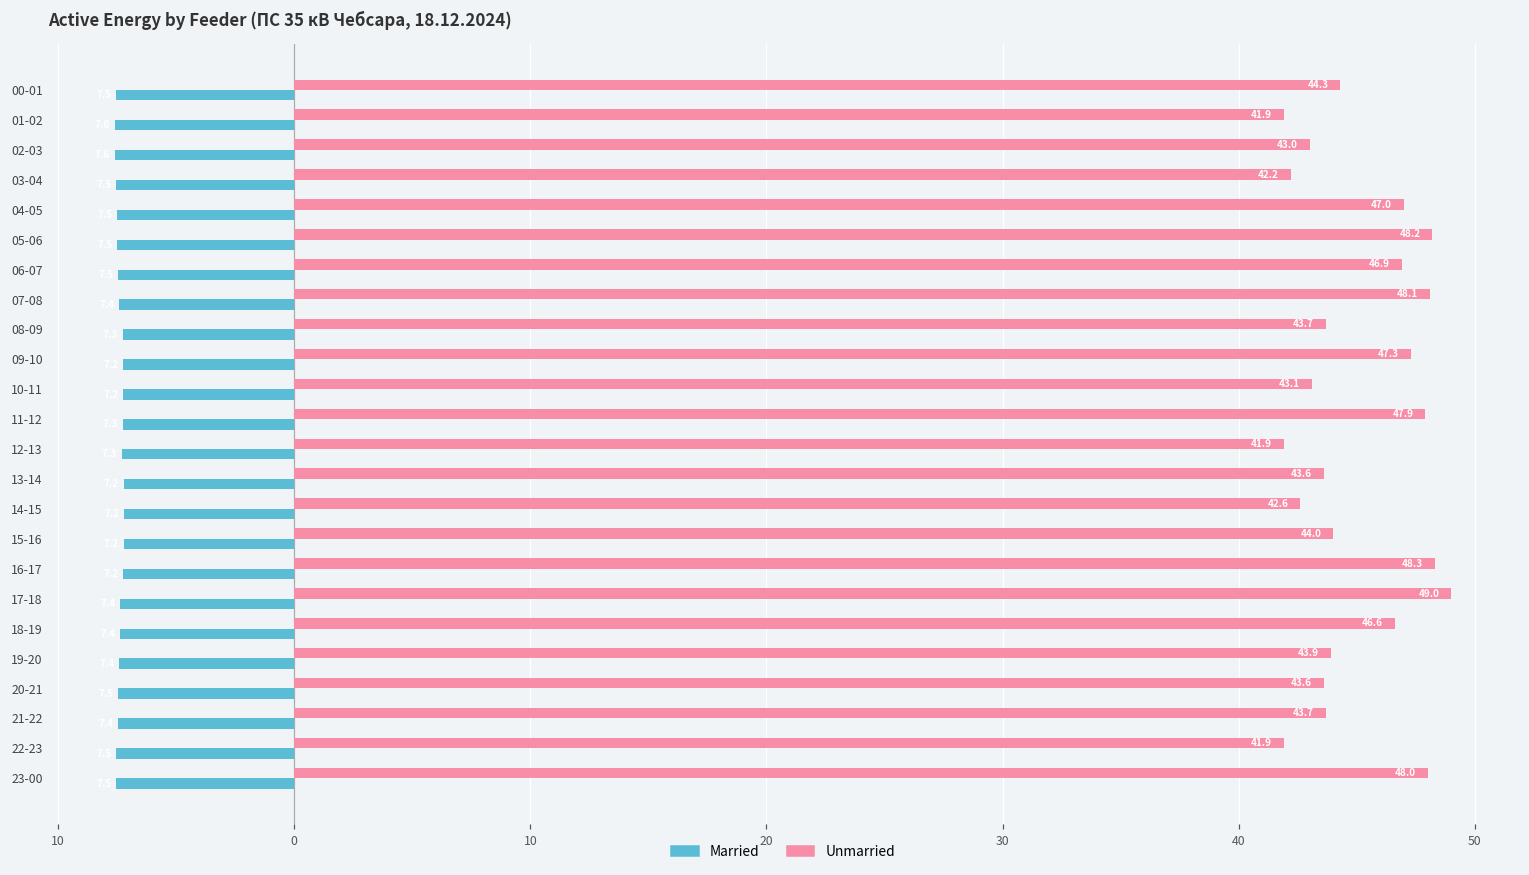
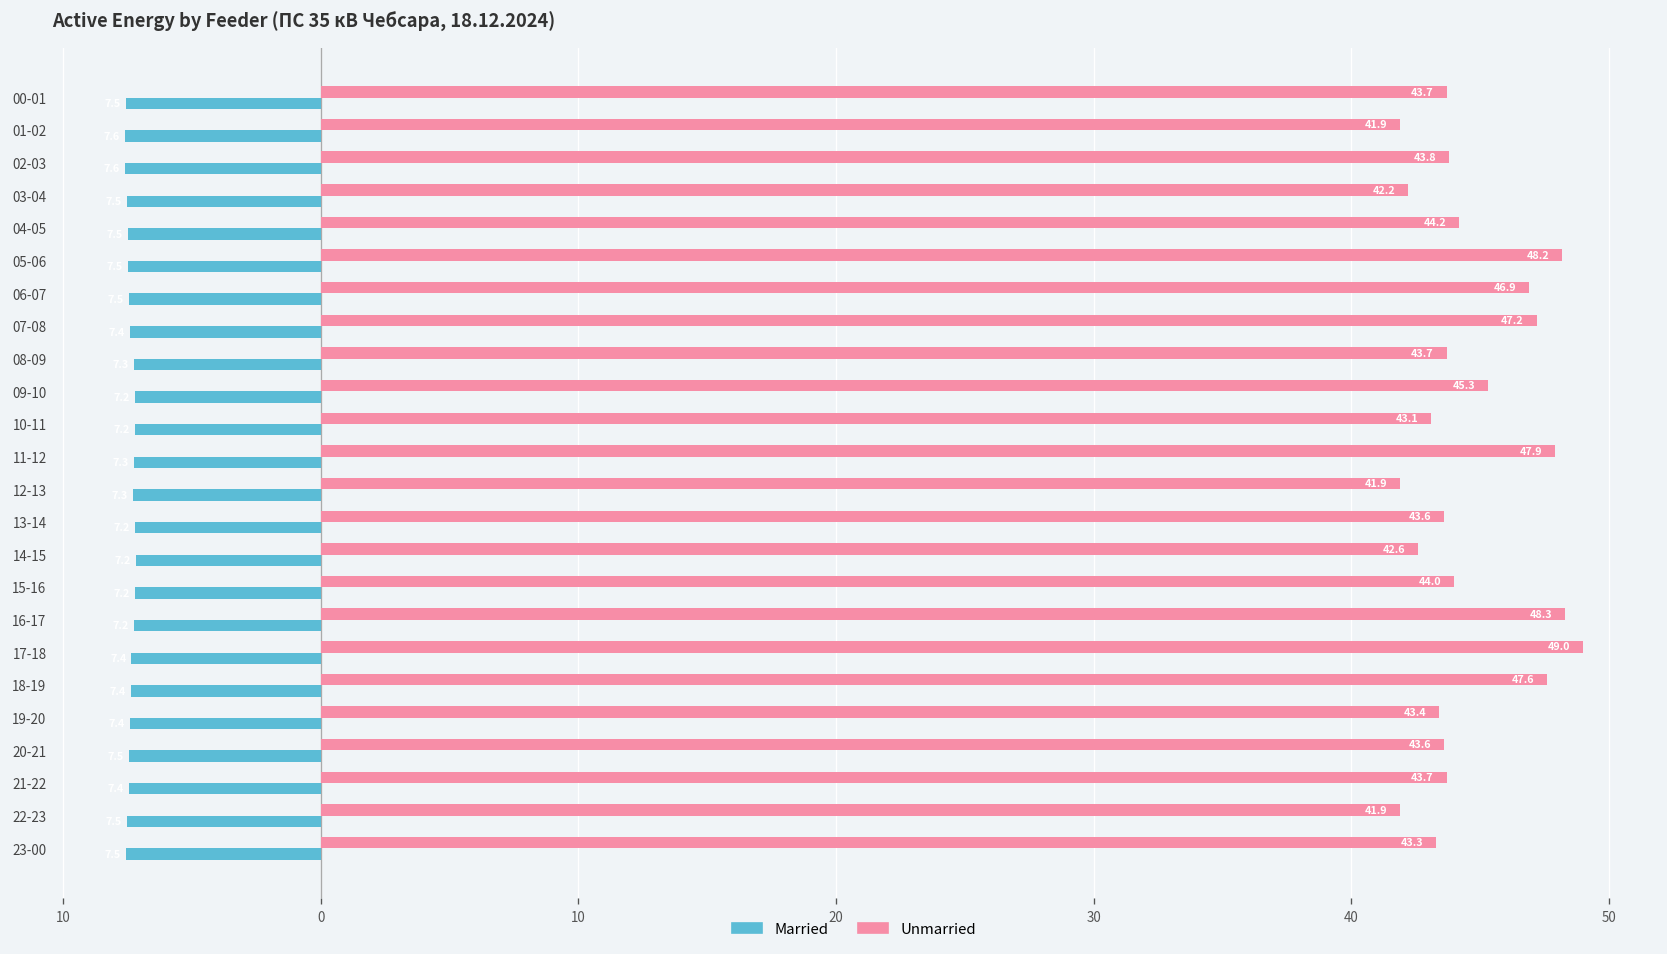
Unmarried, 00-01: 44.3 -> 43.7
Unmarried, 02-03: 43.0 -> 43.8
Unmarried, 04-05: 47.0 -> 44.2
Unmarried, 07-08: 48.1 -> 47.2
Unmarried, 09-10: 47.3 -> 45.3
Unmarried, 18-19: 46.6 -> 47.6
Unmarried, 19-20: 43.9 -> 43.4
Unmarried, 23-00: 48.0 -> 43.3
